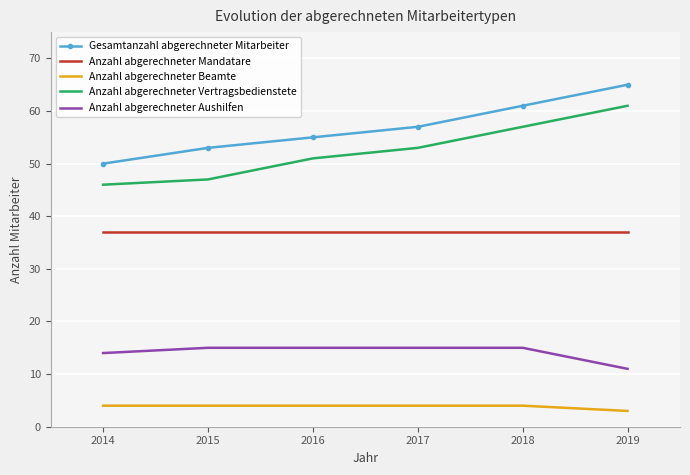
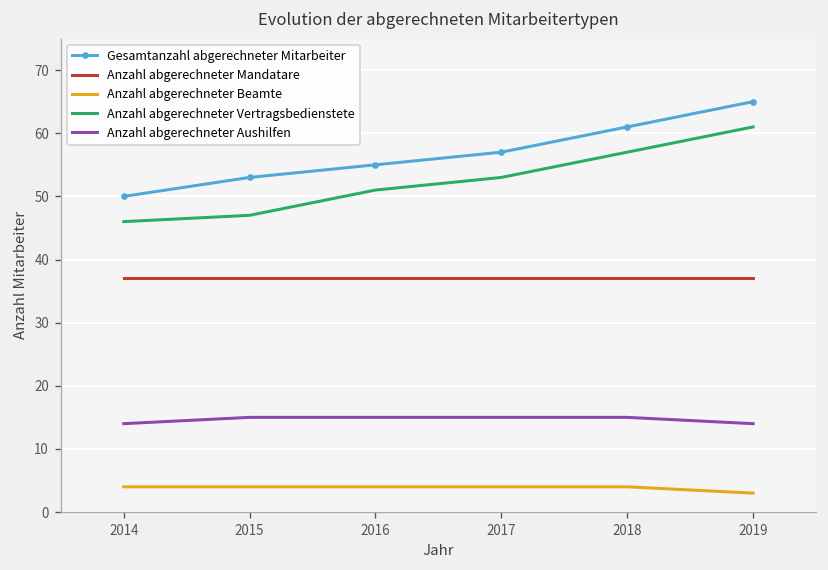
Anzahl abgerechneter Aushilfen, 2019: 11 -> 14
